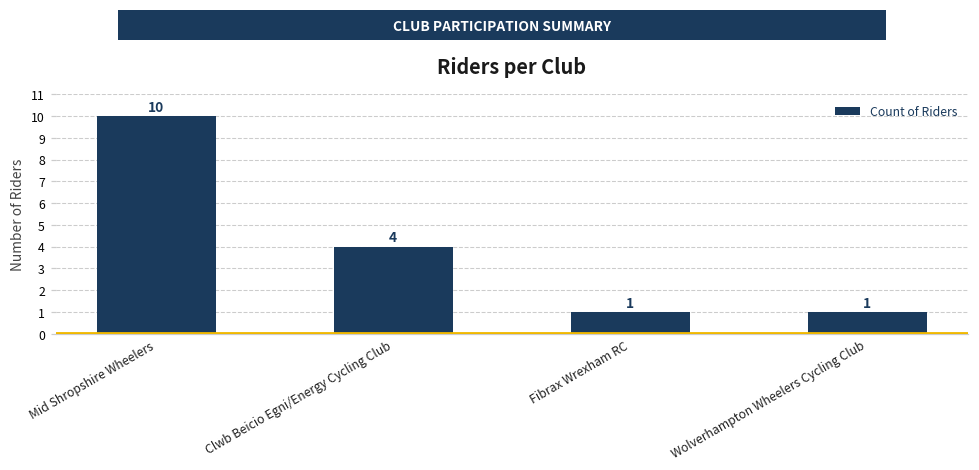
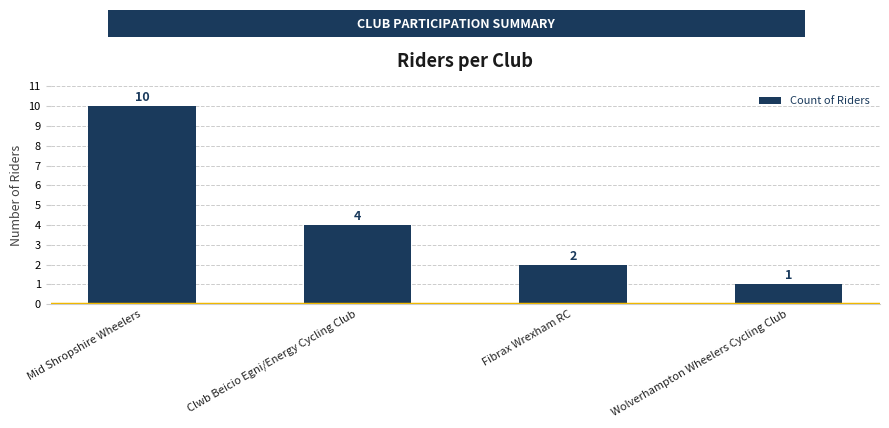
Fibrax Wrexham RC: 1 -> 2
